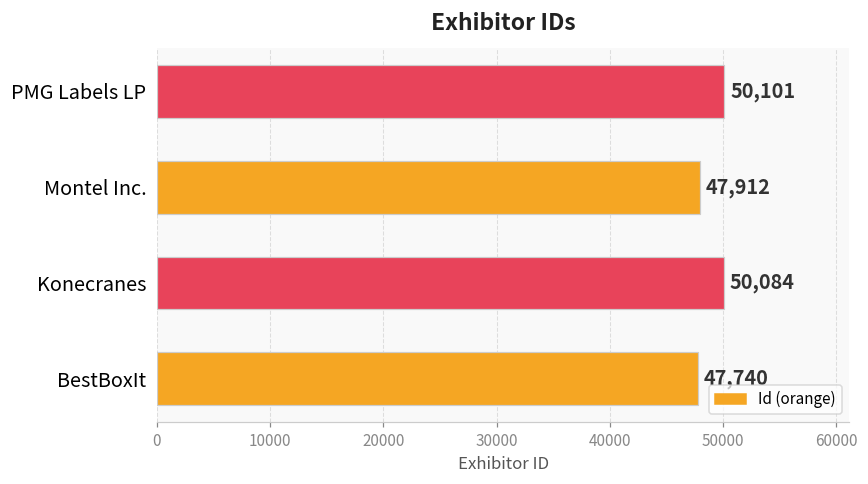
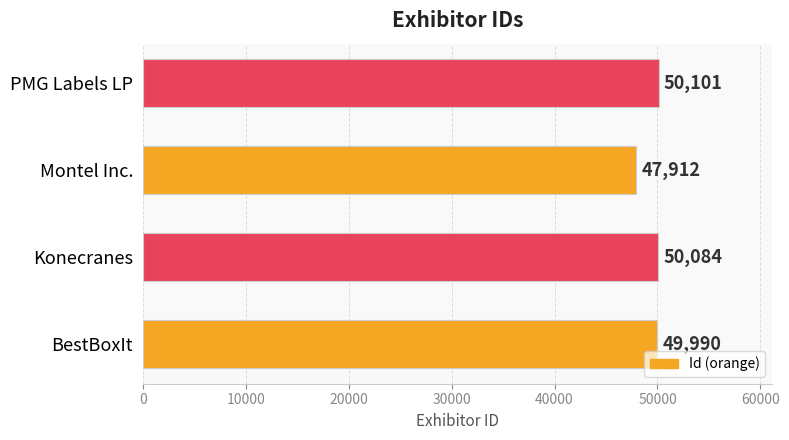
BestBoxIt: 47,740 -> 49,990
